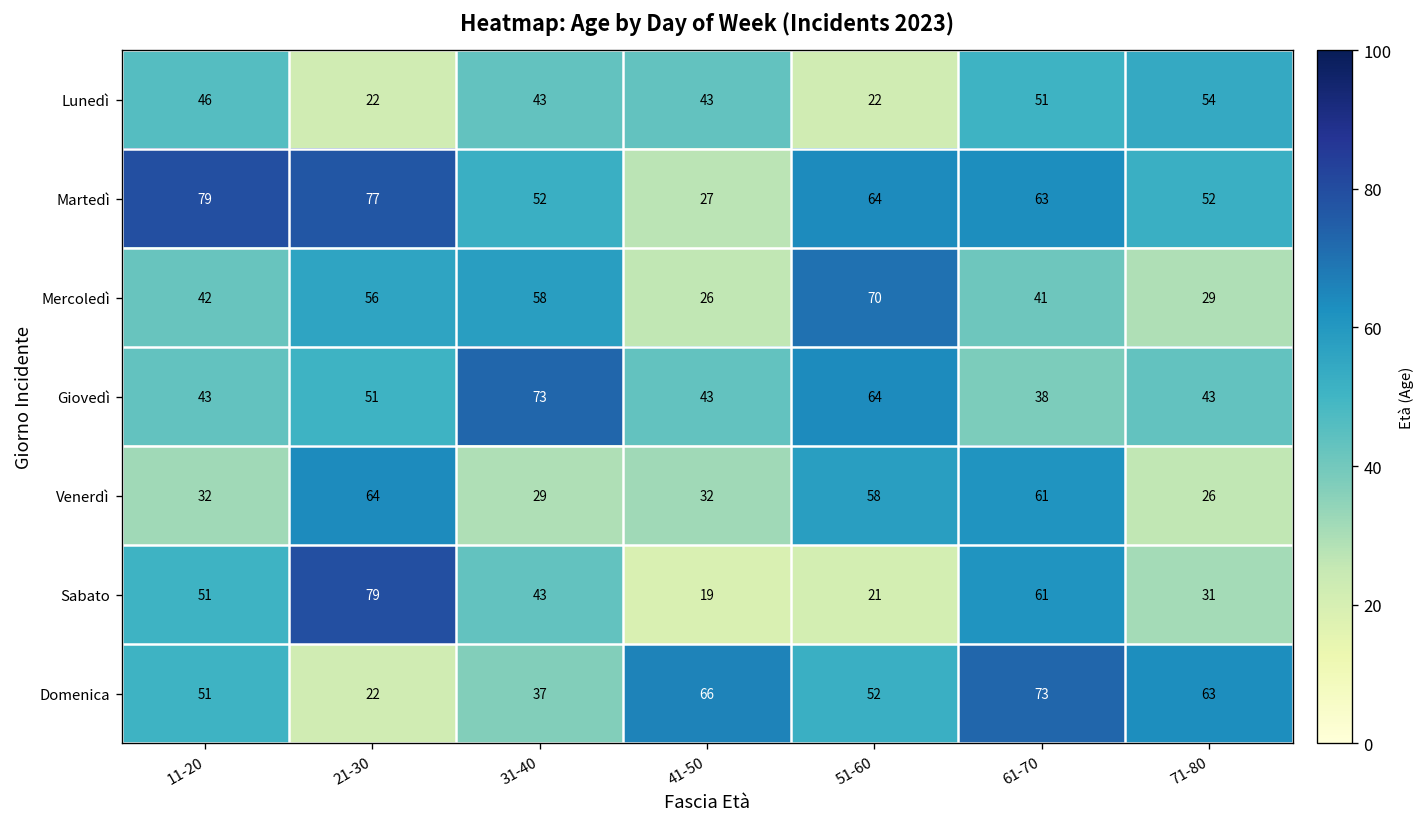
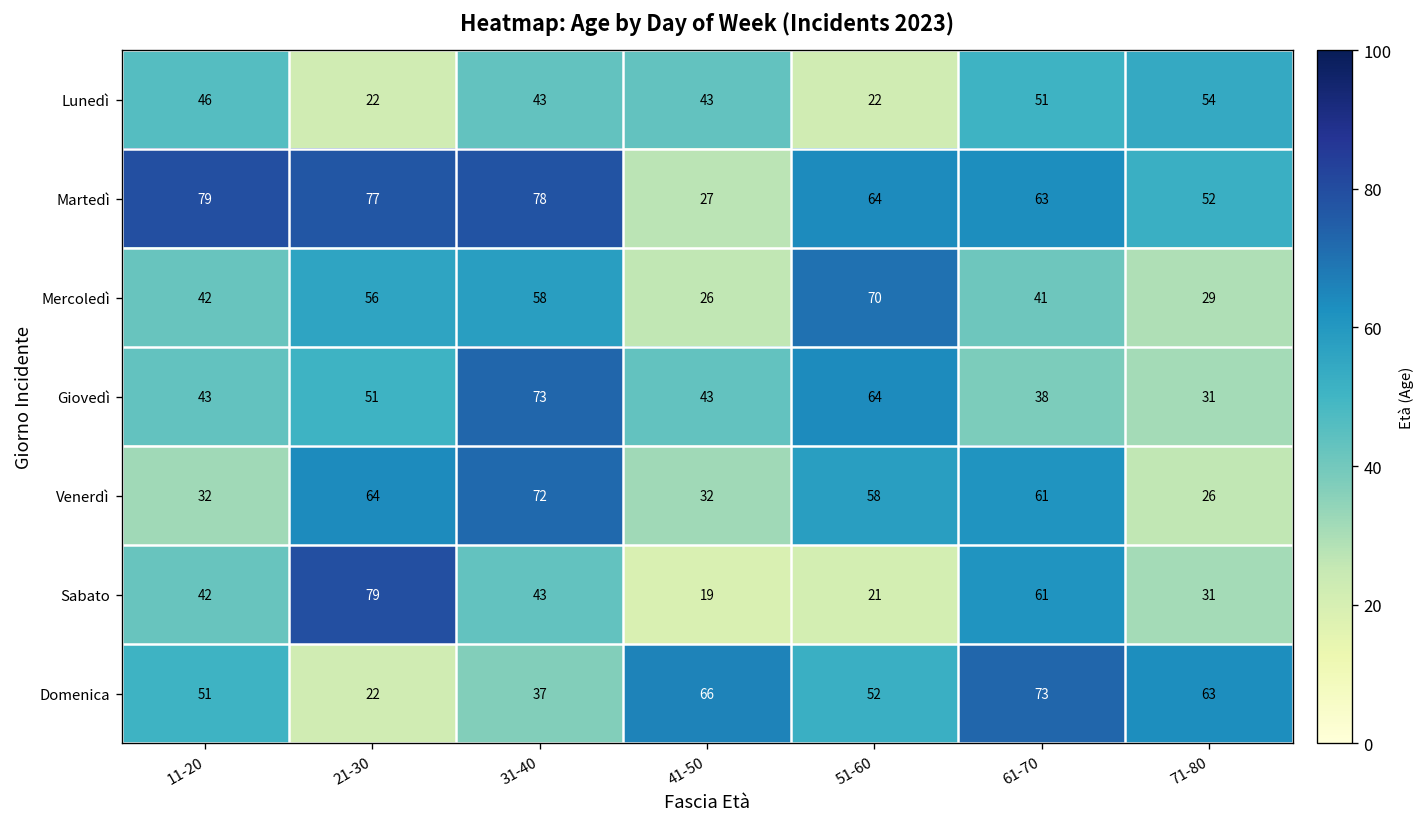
Martedì, 31-40: 52 -> 78
Giovedì, 71-80: 43 -> 31
Venerdì, 31-40: 29 -> 72
Sabato, 11-20: 51 -> 42
